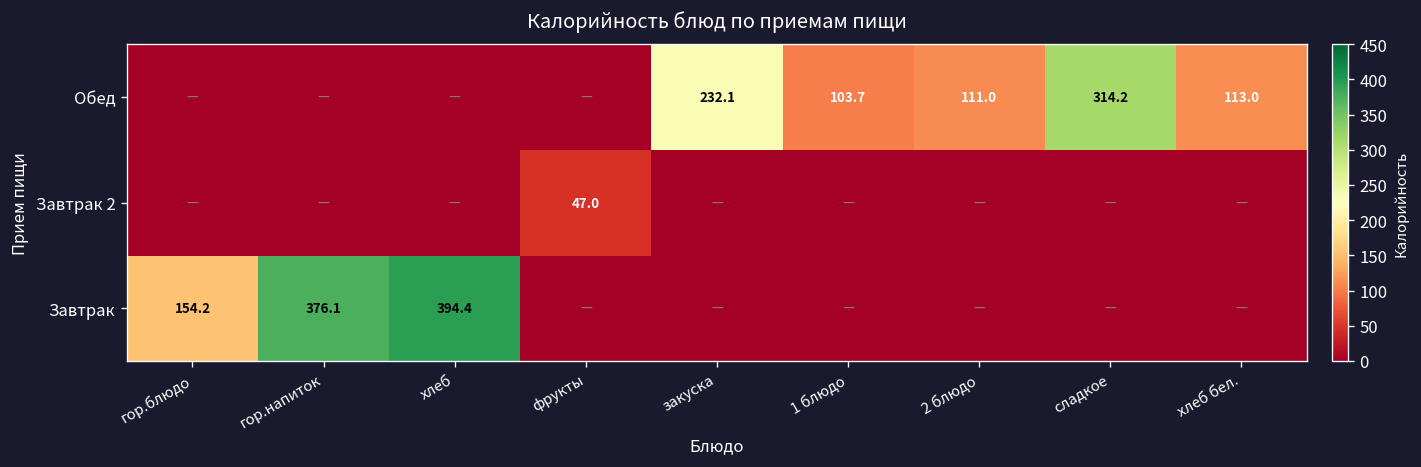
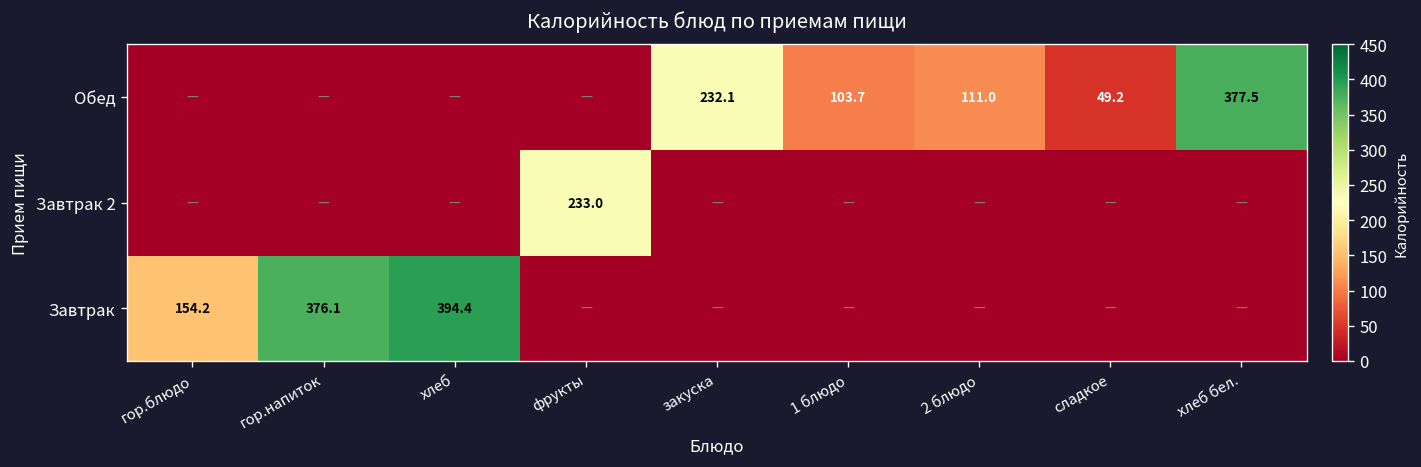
Обед, сладкое: 314.2 -> 49.2
Обед, хлеб бел.: 113.0 -> 377.5
Завтрак 2, фрукты: 47.0 -> 233.0
